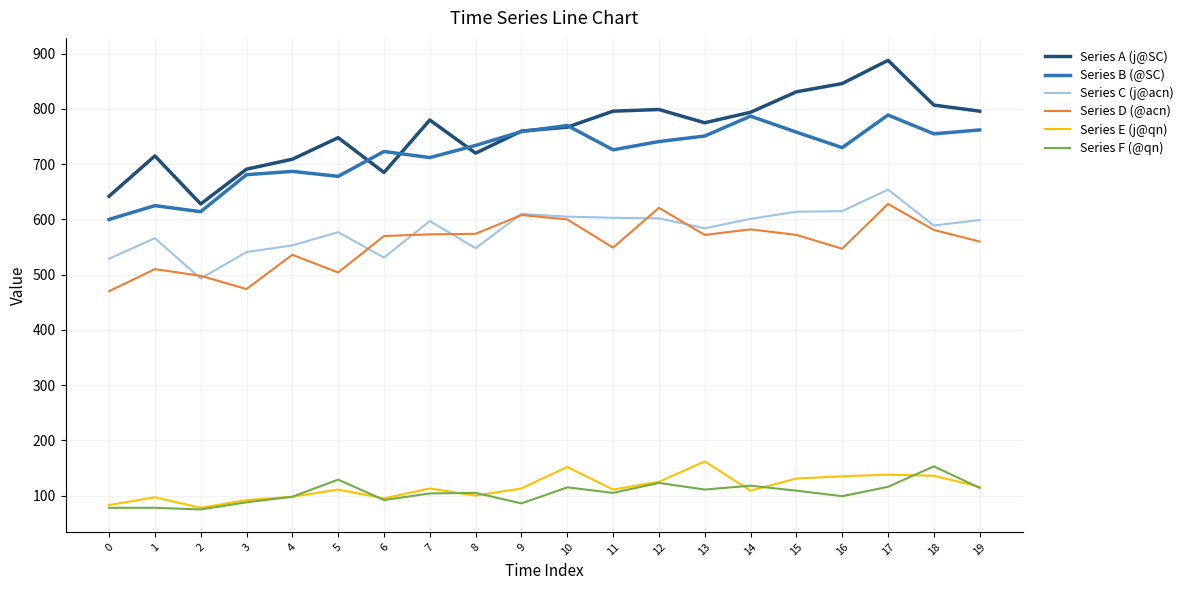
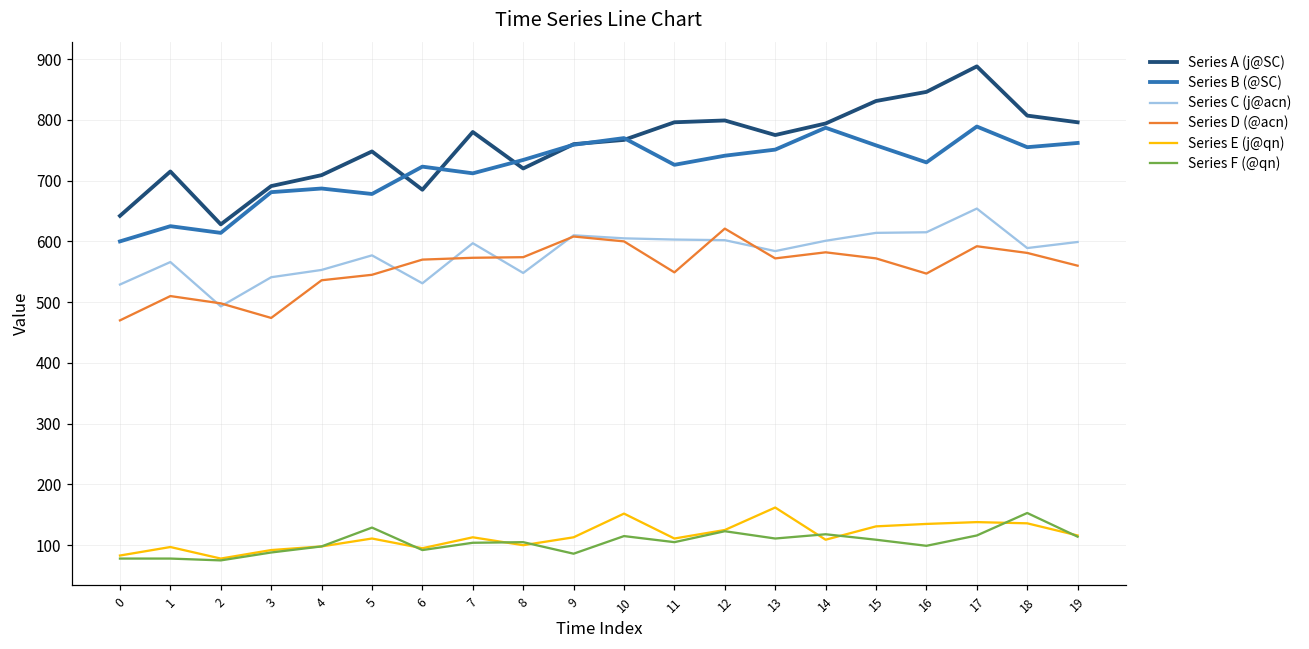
Series D (@acn), 5: 500 -> 550
Series D (@acn), 17: 630 -> 590
